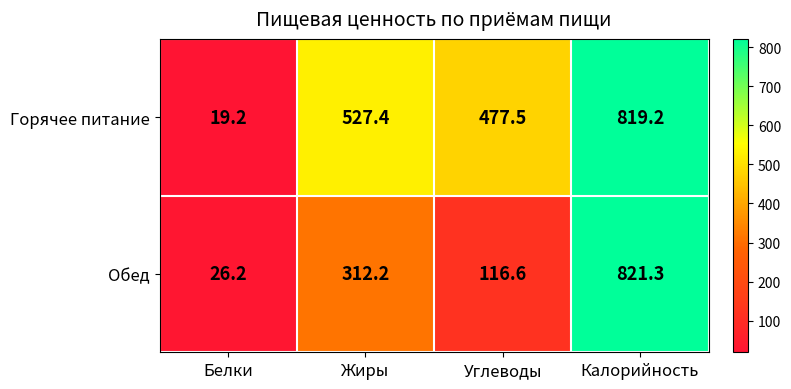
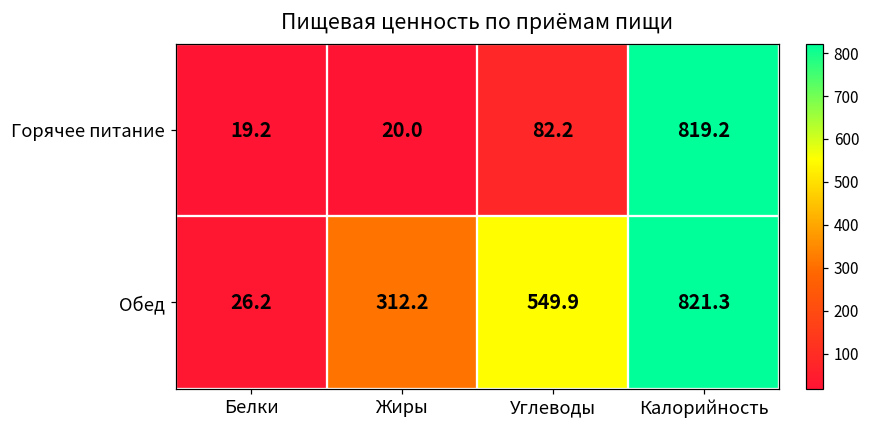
Горячее питание, Жиры: 527.4 -> 20.0
Горячее питание, Углеводы: 477.5 -> 82.2
Обед, Углеводы: 116.6 -> 549.9
